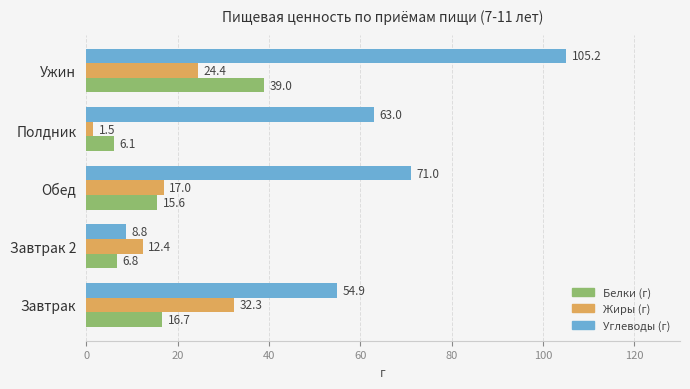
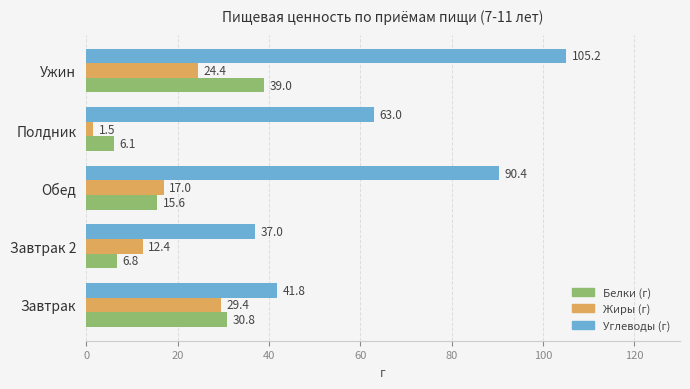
Углеводы (г), Обед: 71.0 -> 90.4
Углеводы (г), Завтрак 2: 8.8 -> 37.0
Углеводы (г), Завтрак: 54.9 -> 41.8
Жиры (г), Завтрак: 32.3 -> 29.4
Белки (г), Завтрак: 16.7 -> 30.8
